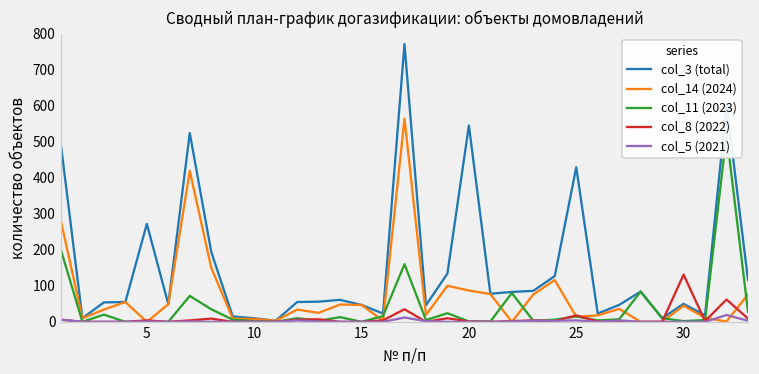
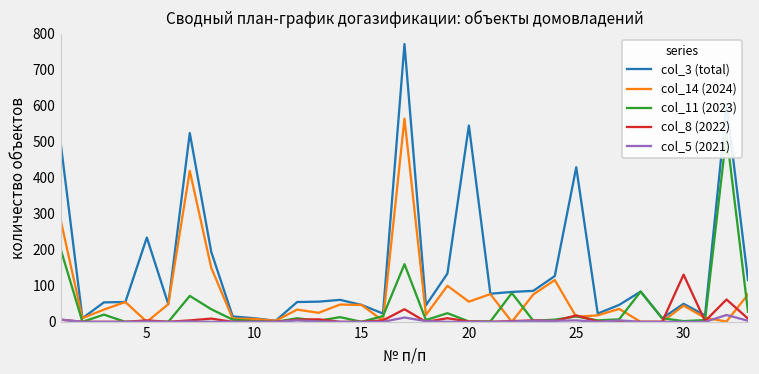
col_3 (total), 5: 270 -> 230
col_14 (2024), 20: 90 -> 60
